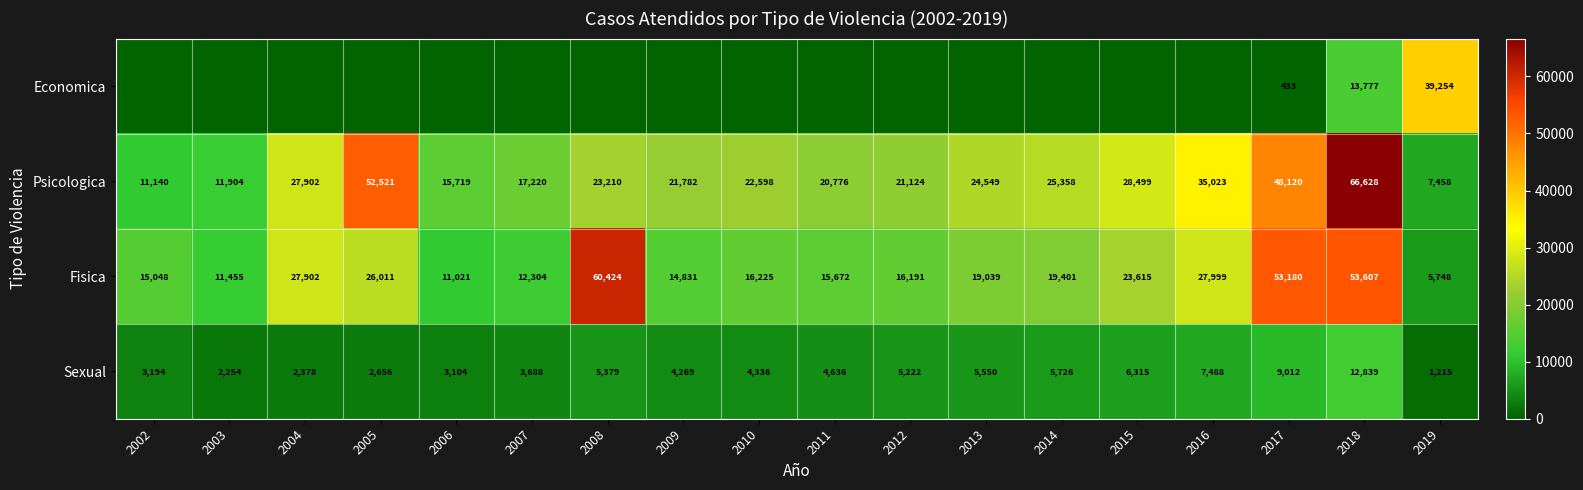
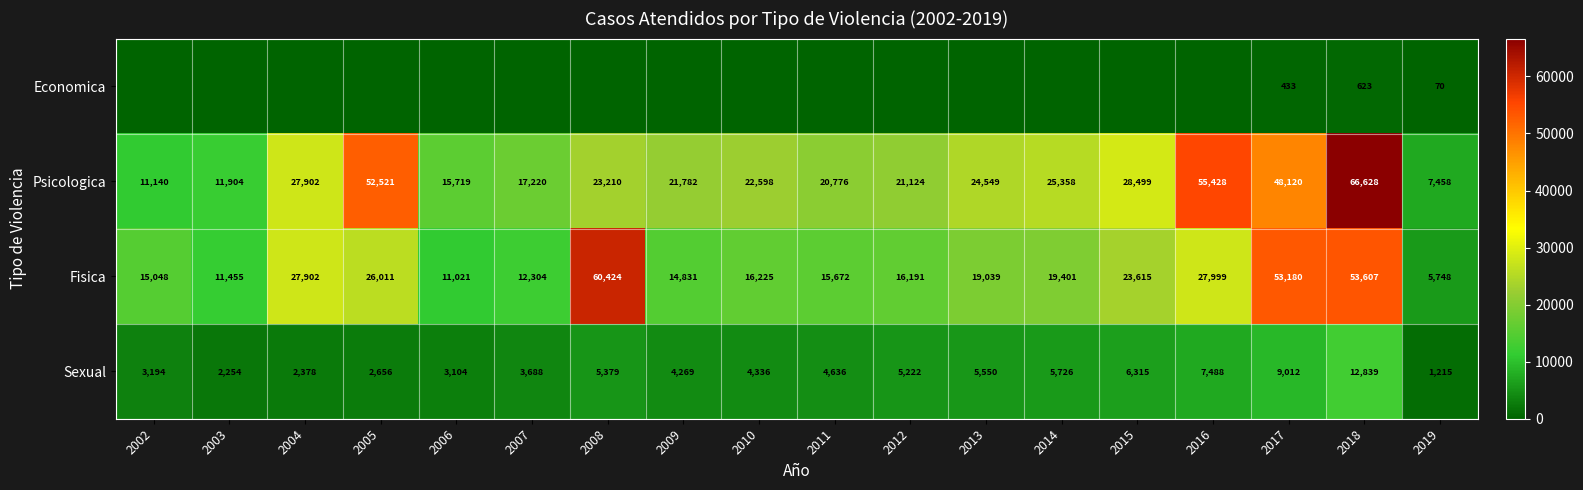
Economica, 2018: 13,777 -> 623
Economica, 2019: 39,254 -> 70
Psicologica, 2016: 35,023 -> 55,428
